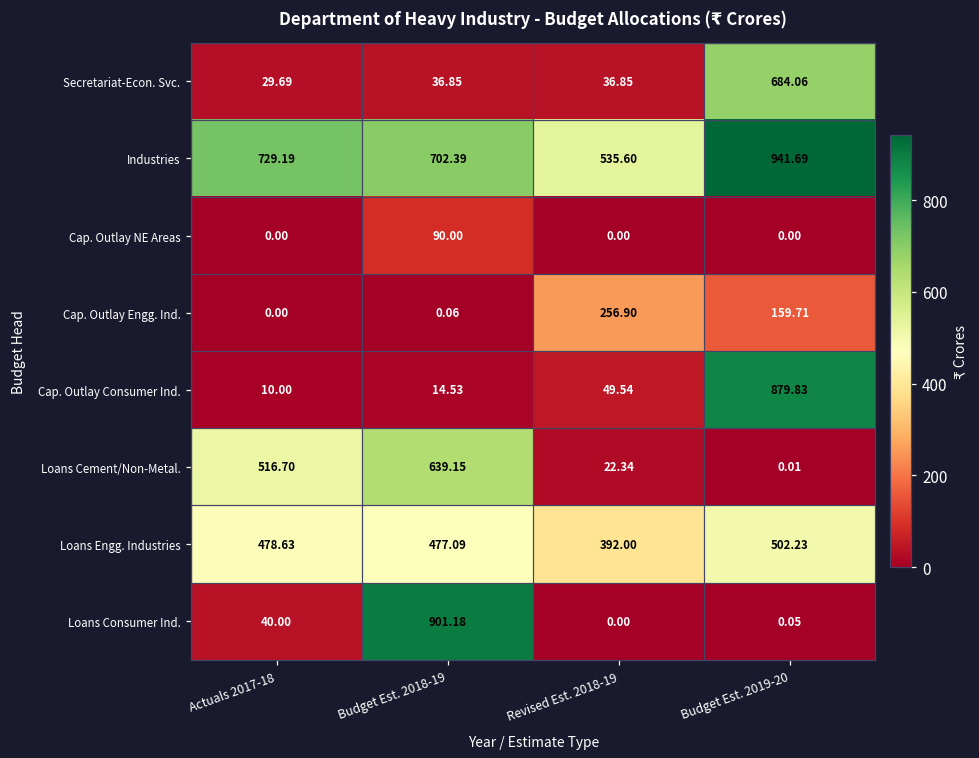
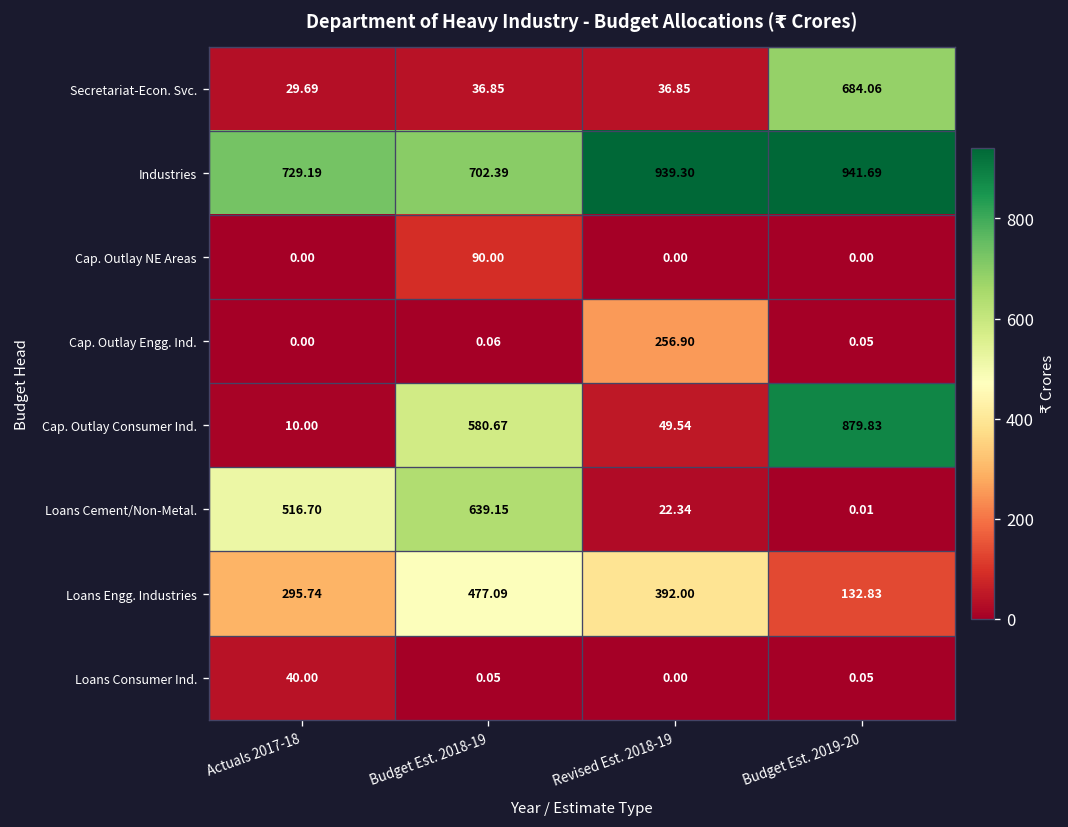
Industries, Revised Est. 2018-19: 535.60 -> 939.30
Cap. Outlay Engg. Ind., Budget Est. 2019-20: 159.71 -> 0.05
Cap. Outlay Consumer Ind., Budget Est. 2018-19: 14.53 -> 580.67
Loans Engg. Industries, Actuals 2017-18: 478.63 -> 295.74
Loans Engg. Industries, Budget Est. 2019-20: 502.23 -> 132.83
Loans Consumer Ind., Budget Est. 2018-19: 901.18 -> 0.05
